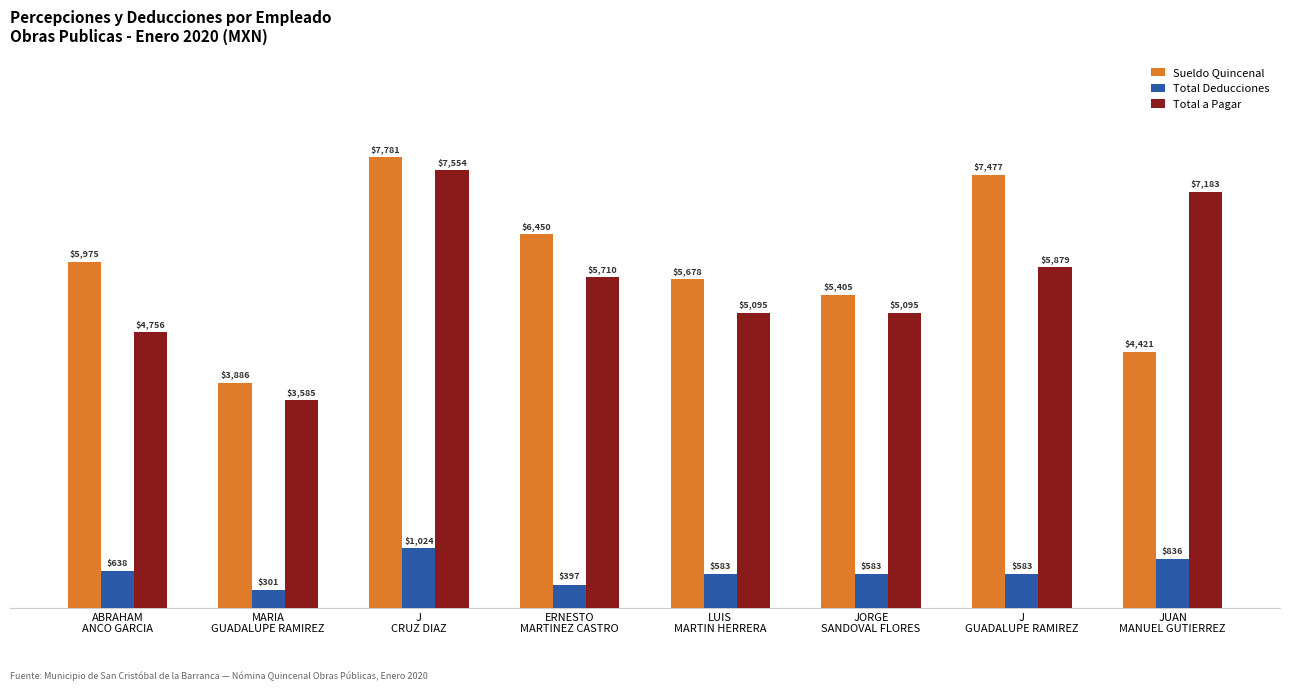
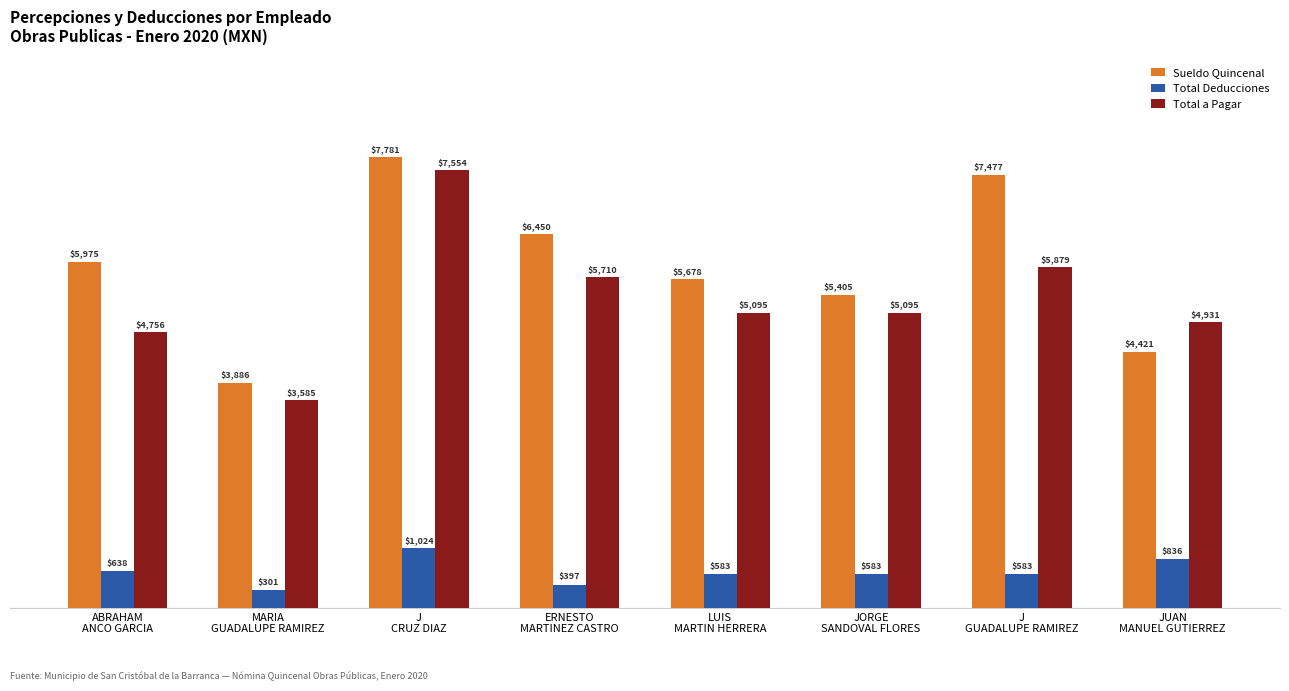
Total a Pagar, JUAN MANUEL GUTIERREZ: $7,183 -> $4,931
